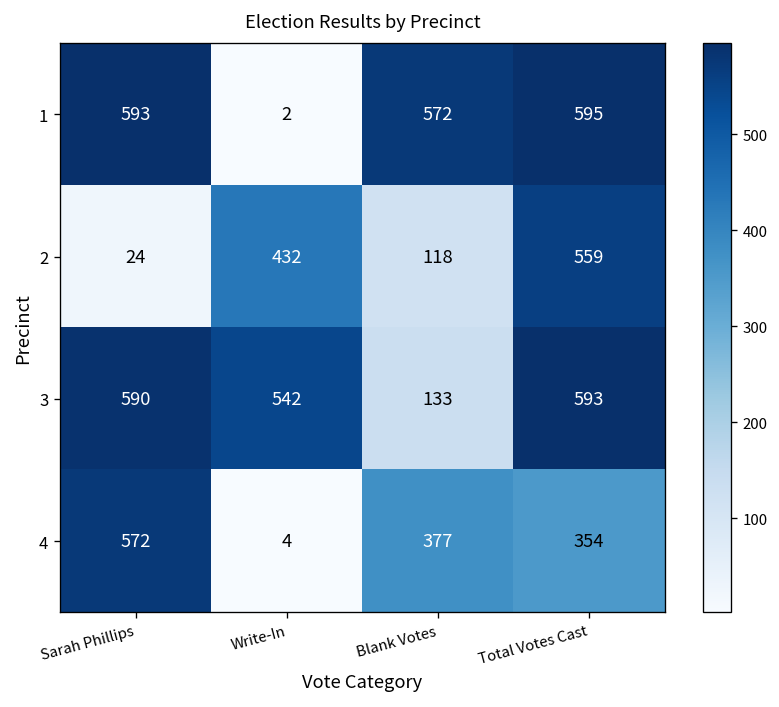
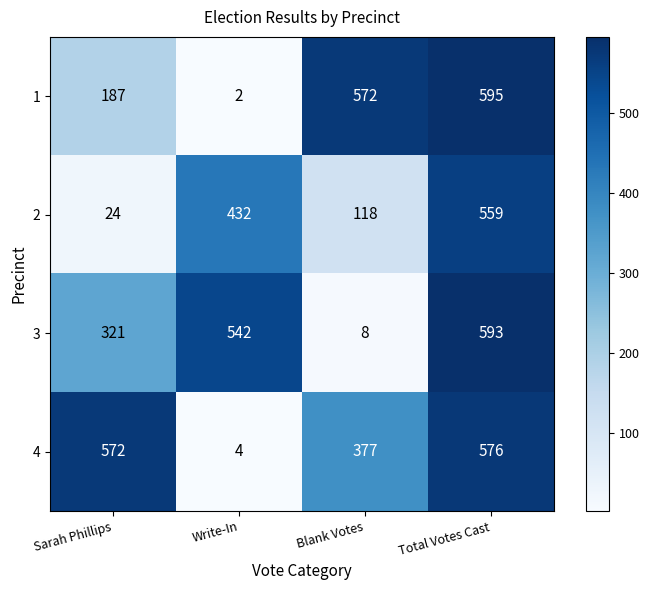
1, Sarah Phillips: 593 -> 187
3, Sarah Phillips: 590 -> 321
3, Blank Votes: 133 -> 8
4, Total Votes Cast: 354 -> 576
